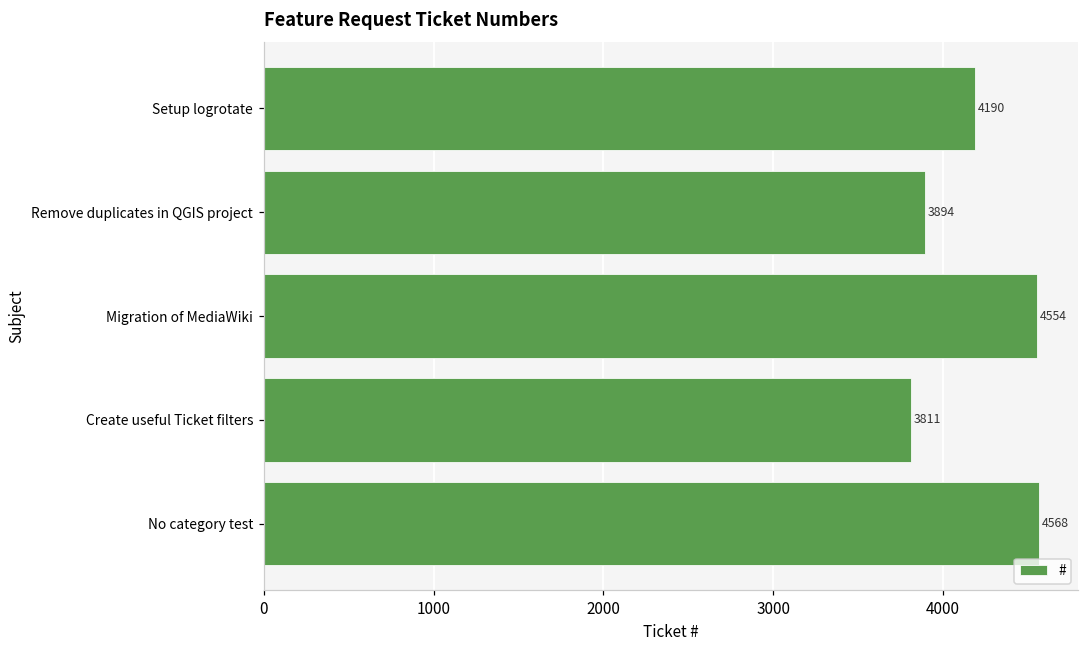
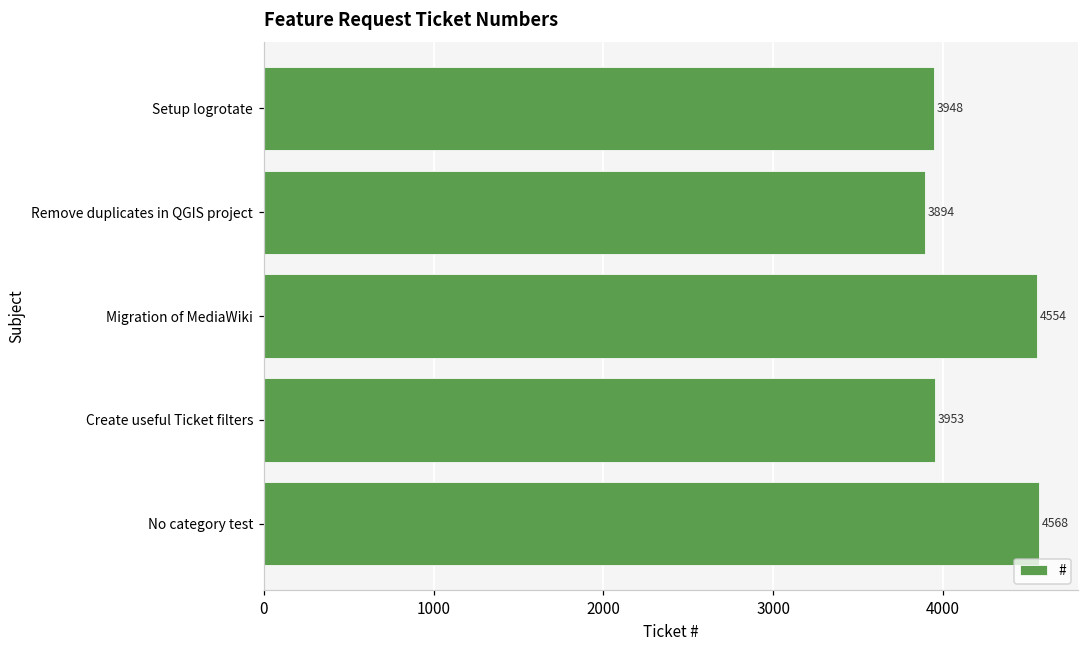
Setup logrotate: 4190 -> 3948
Create useful Ticket filters: 3811 -> 3953
